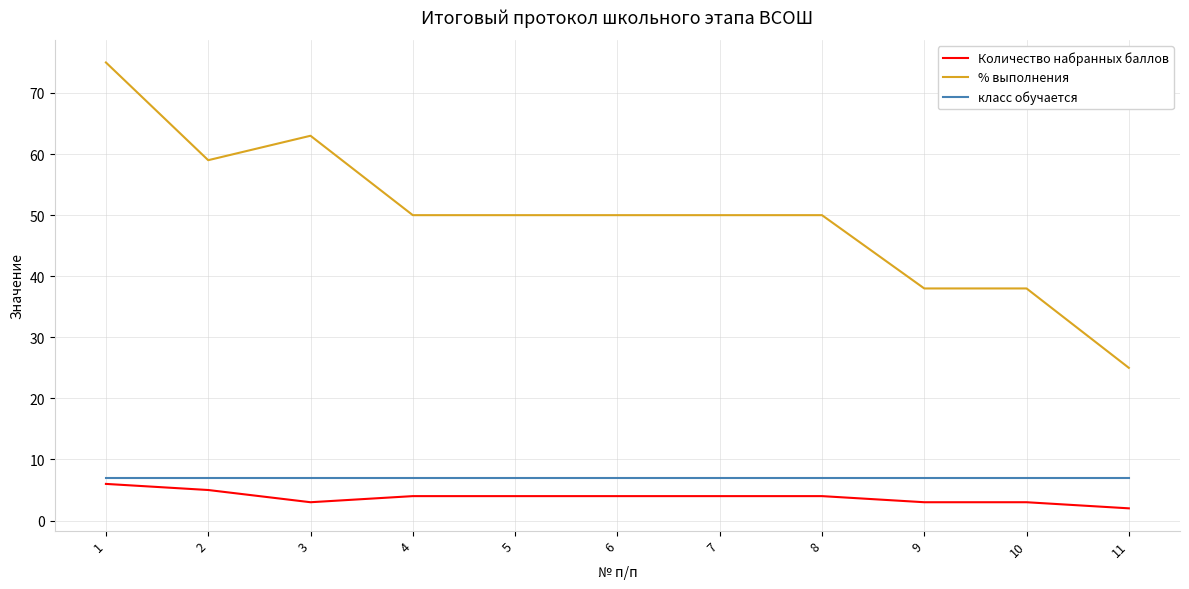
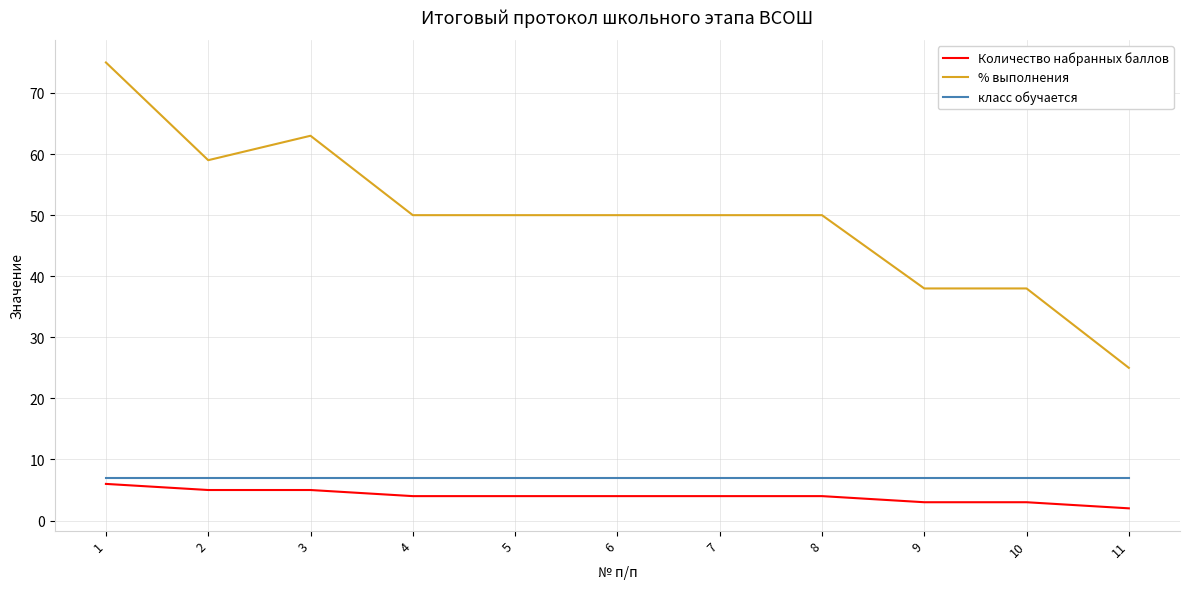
Количество набранных баллов, 3: 3 -> 5
